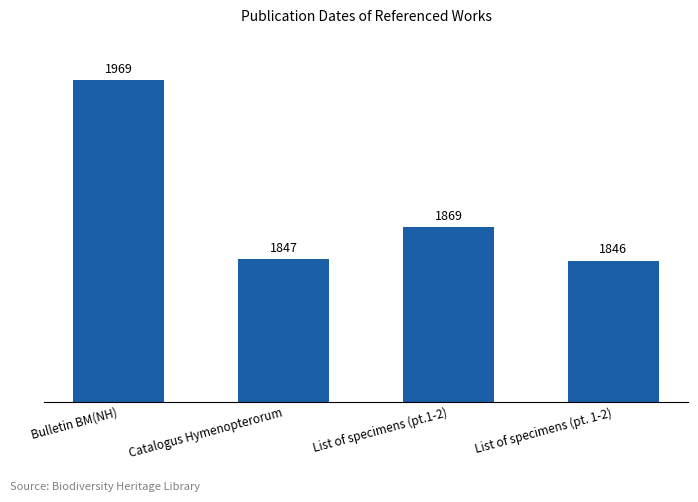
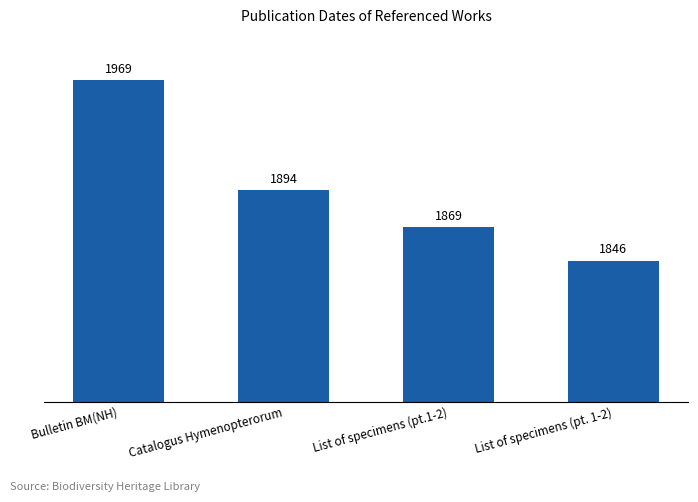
Catalogus Hymenopterorum: 1847 -> 1894
